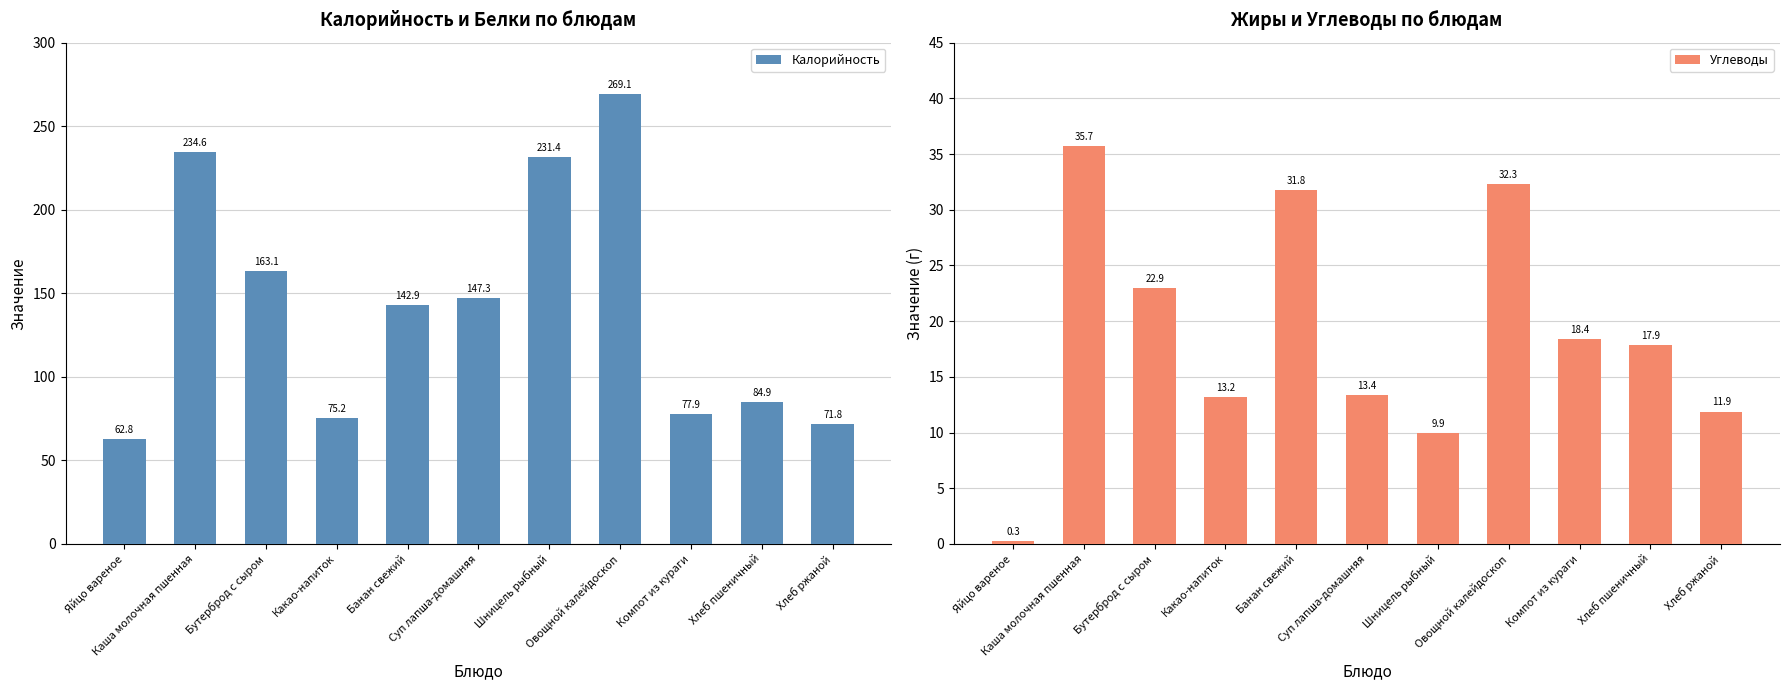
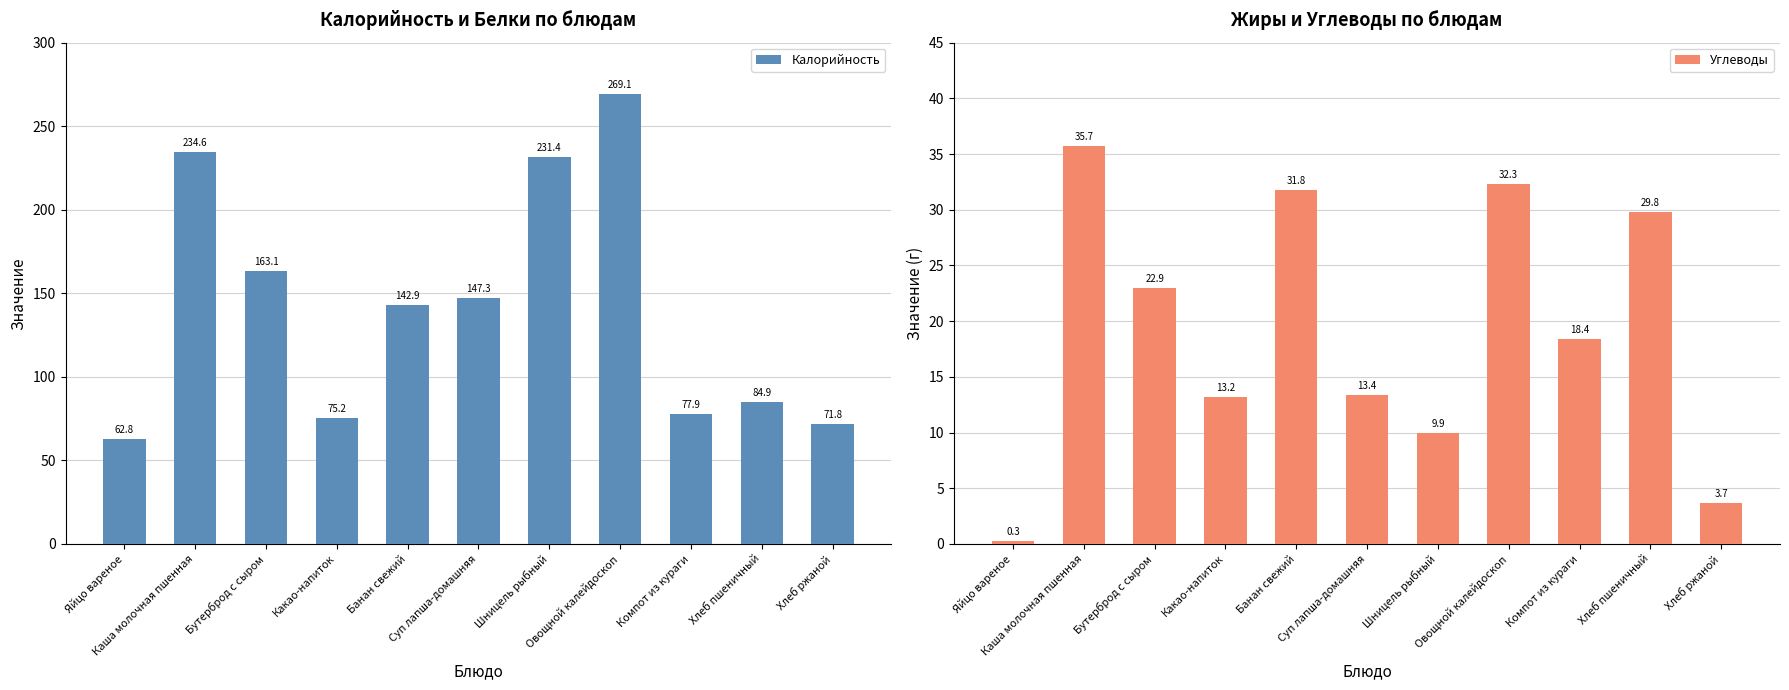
Жиры и Углеводы по блюдам, Хлеб пшеничный: 17.9 -> 29.8
Жиры и Углеводы по блюдам, Хлеб ржаной: 11.9 -> 3.7
